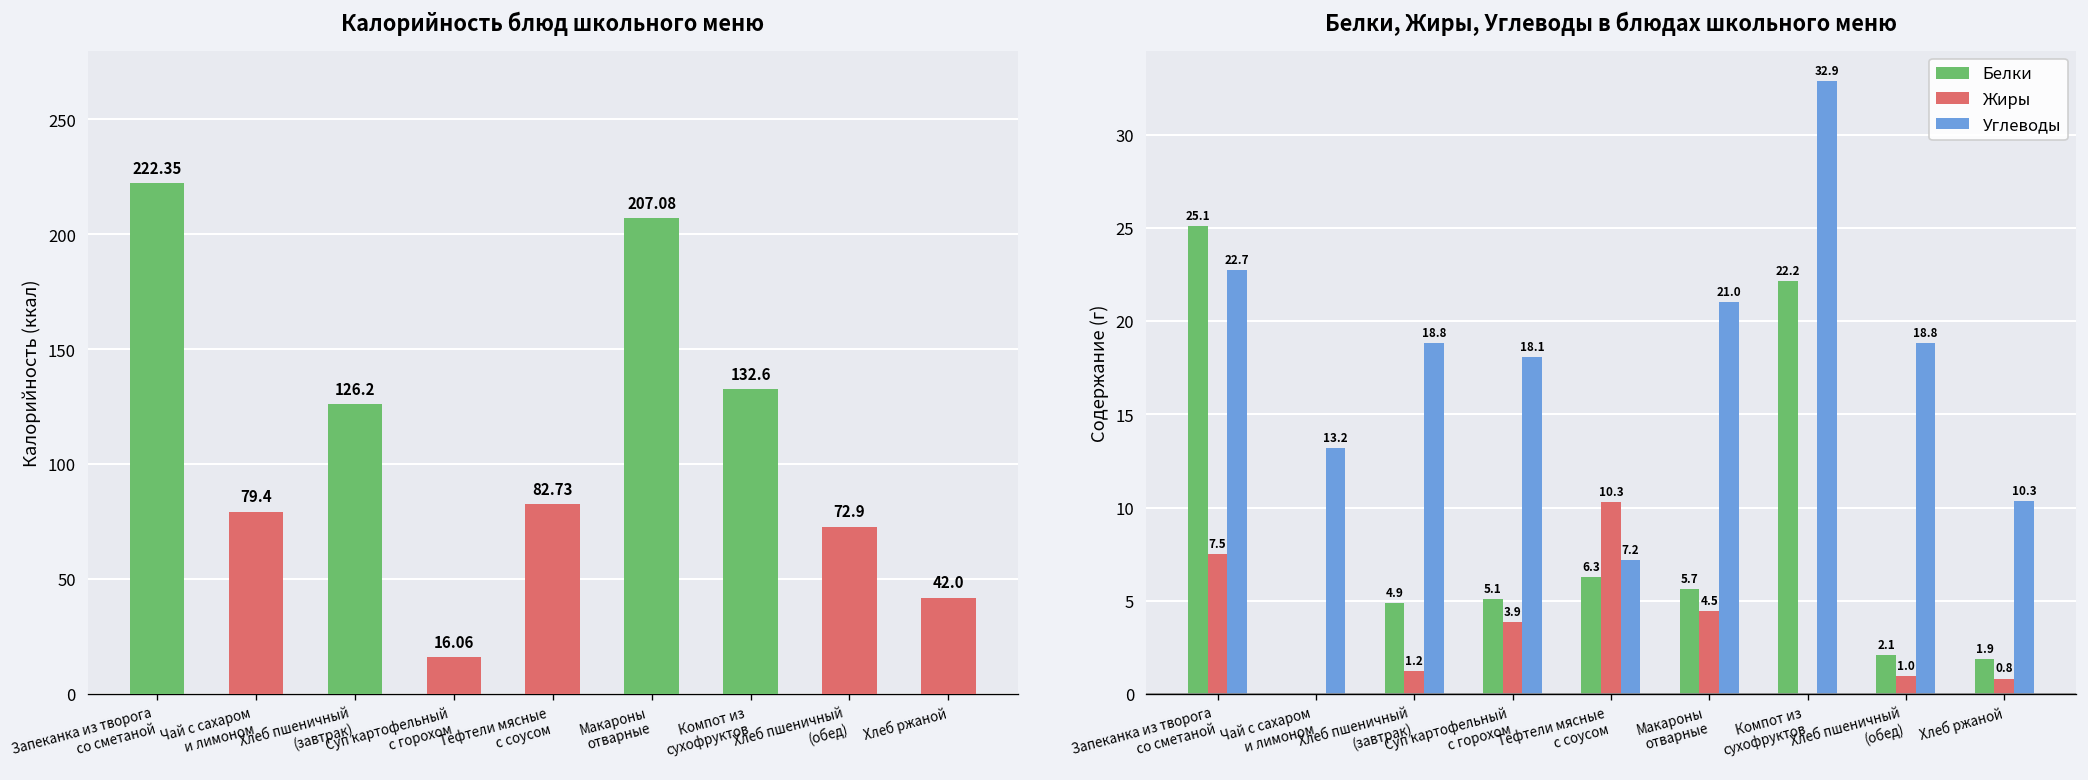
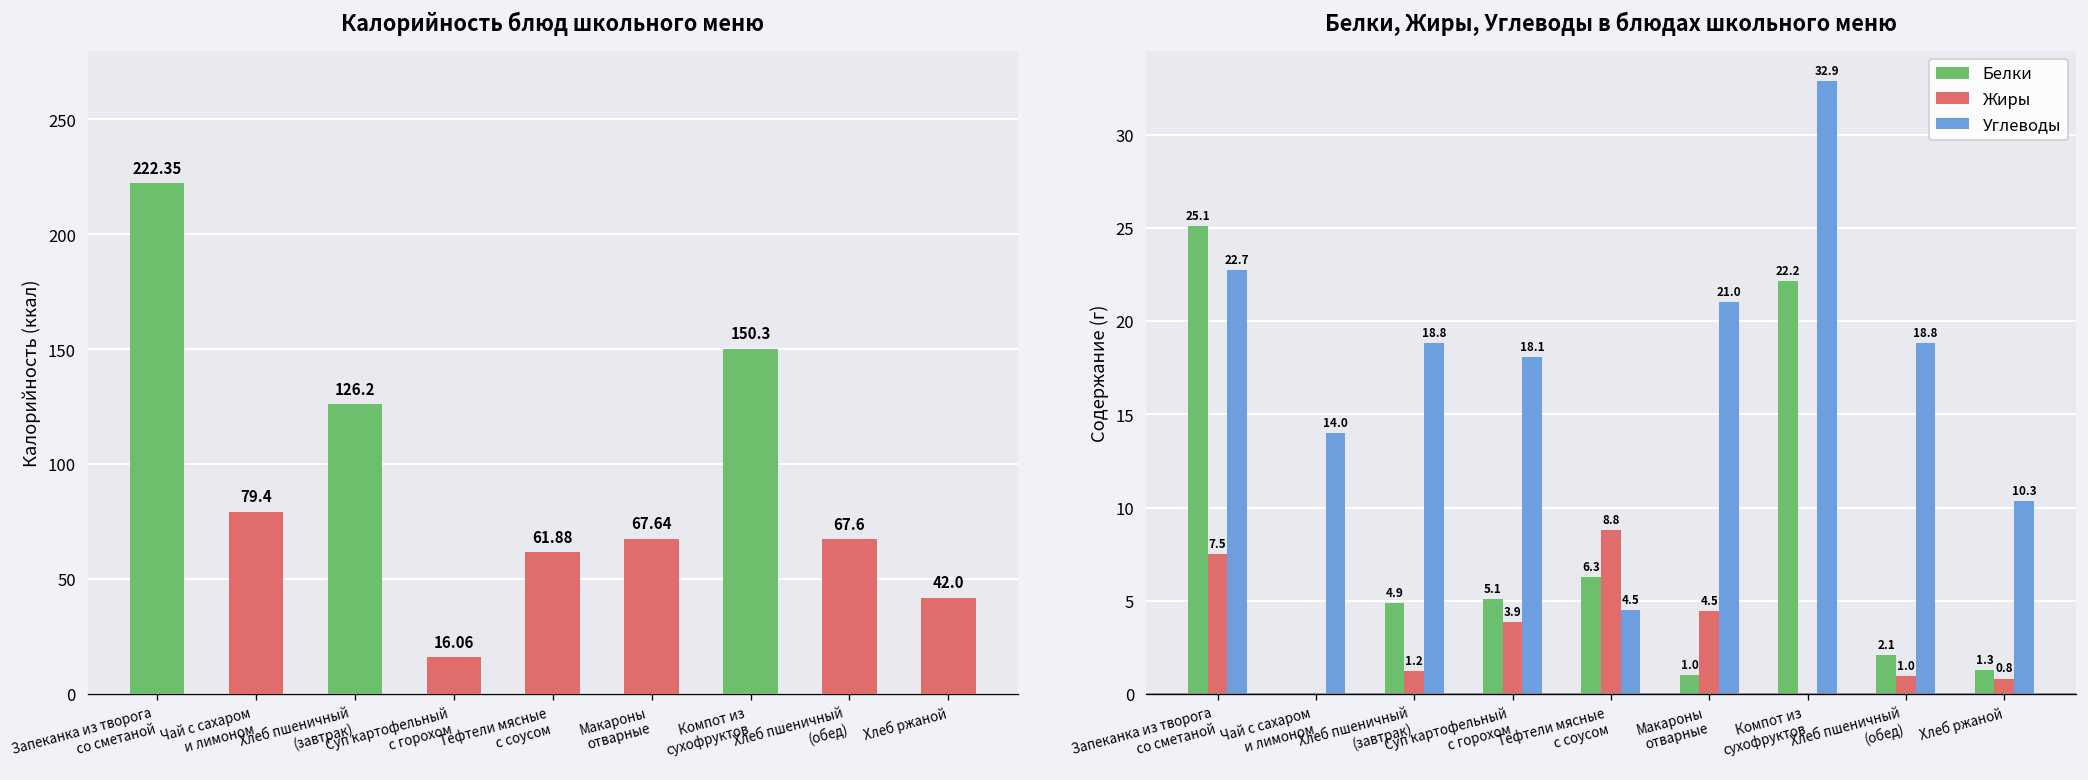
Калорийность блюд школьного меню, Тефтели мясные с соусом: 82.73 -> 61.88
Калорийность блюд школьного меню, Макароны отварные: 207.08 -> 67.64
Калорийность блюд школьного меню, Компот из сухофруктов: 132.6 -> 150.3
Калорийность блюд школьного меню, Хлеб пшеничный (обед): 72.9 -> 67.6
Белки, Жиры, Углеводы в блюдах школьного меню, Углеводы, Чай с сахаром и лимоном: 13.2 -> 14.0
Белки, Жиры, Углеводы в блюдах школьного меню, Жиры, Тефтели мясные с соусом: 10.3 -> 8.8
Белки, Жиры, Углеводы в блюдах школьного меню, Углеводы, Тефтели мясные с соусом: 7.2 -> 4.5
Белки, Жиры, Углеводы в блюдах школьного меню, Белки, Макароны отварные: 5.7 -> 1.0
Белки, Жиры, Углеводы в блюдах школьного меню, Белки, Хлеб ржаной: 1.9 -> 1.3
